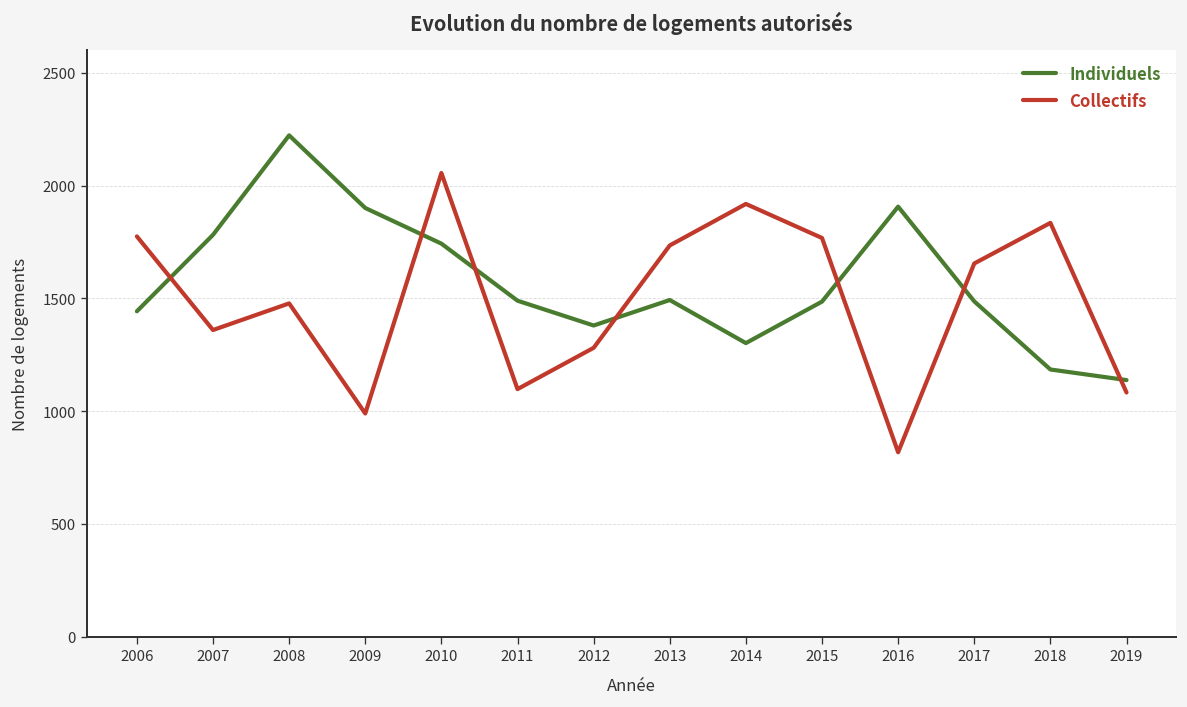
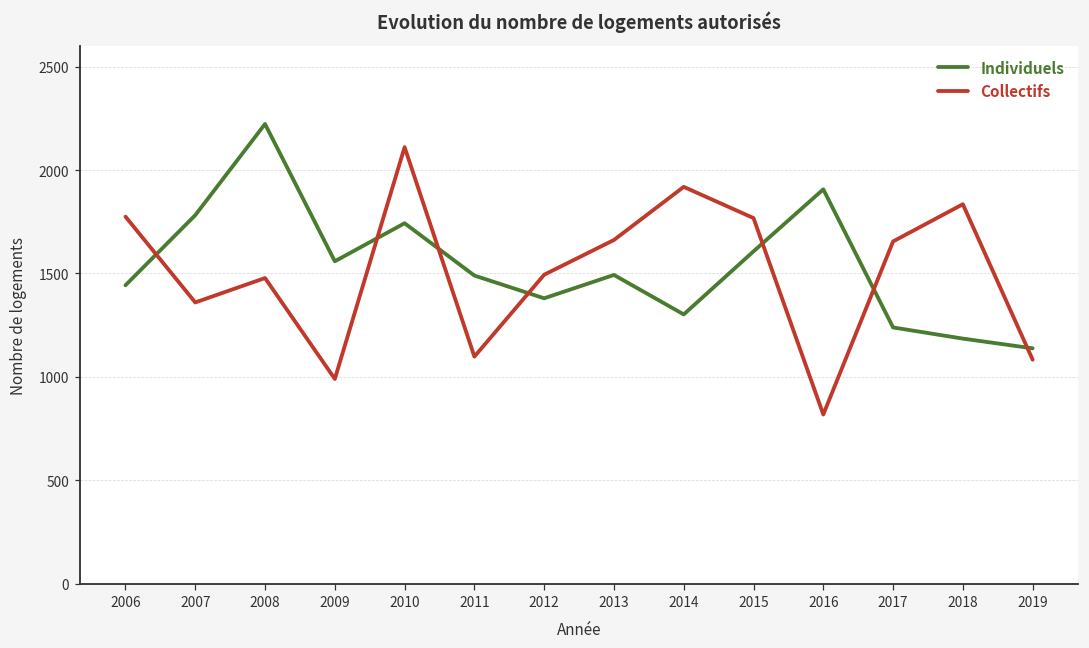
Individuels, 2009: 1900 -> 1560
Collectifs, 2010: 2060 -> 2110
Collectifs, 2012: 1280 -> 1490
Collectifs, 2013: 1740 -> 1660
Individuels, 2015: 1490 -> 1610
Individuels, 2017: 1490 -> 1240
